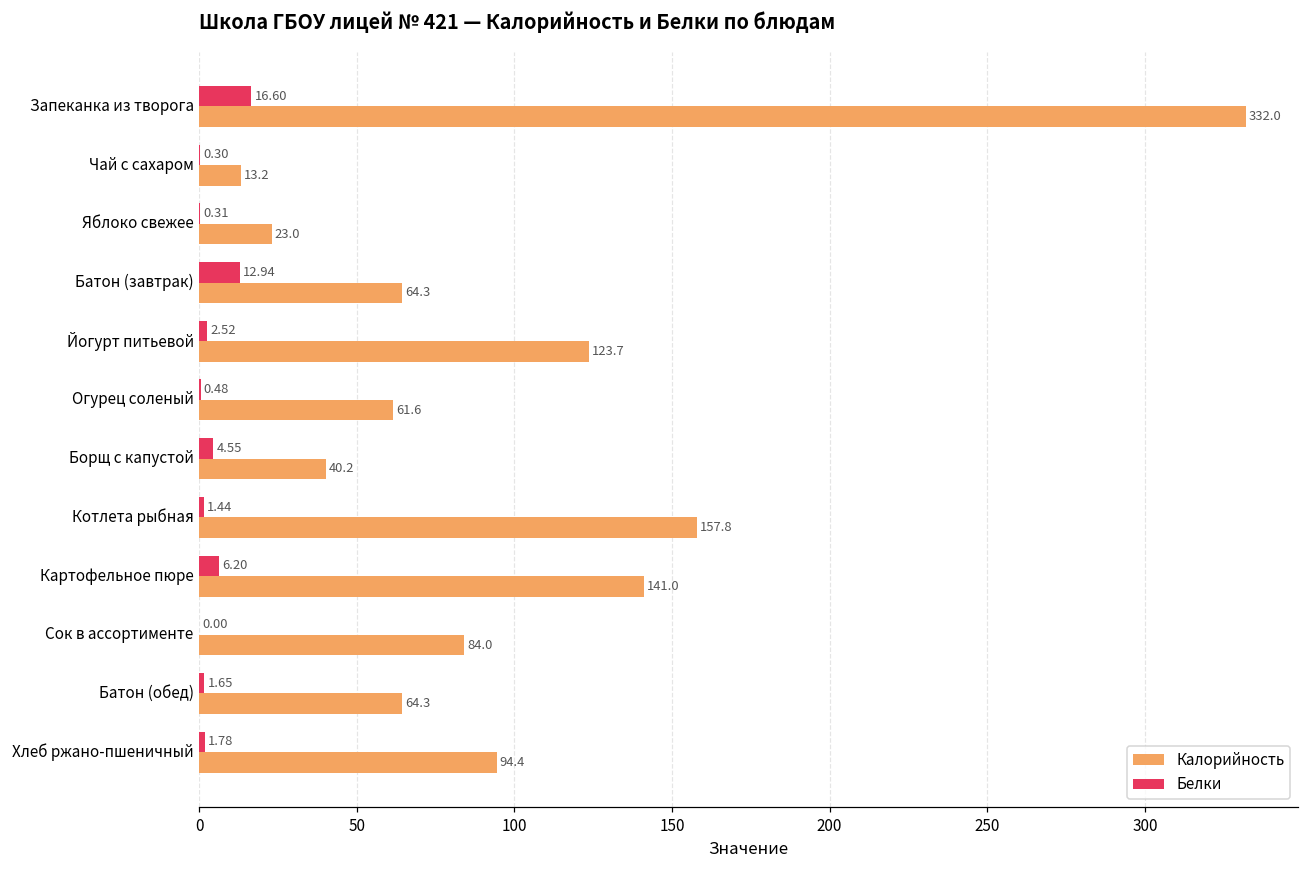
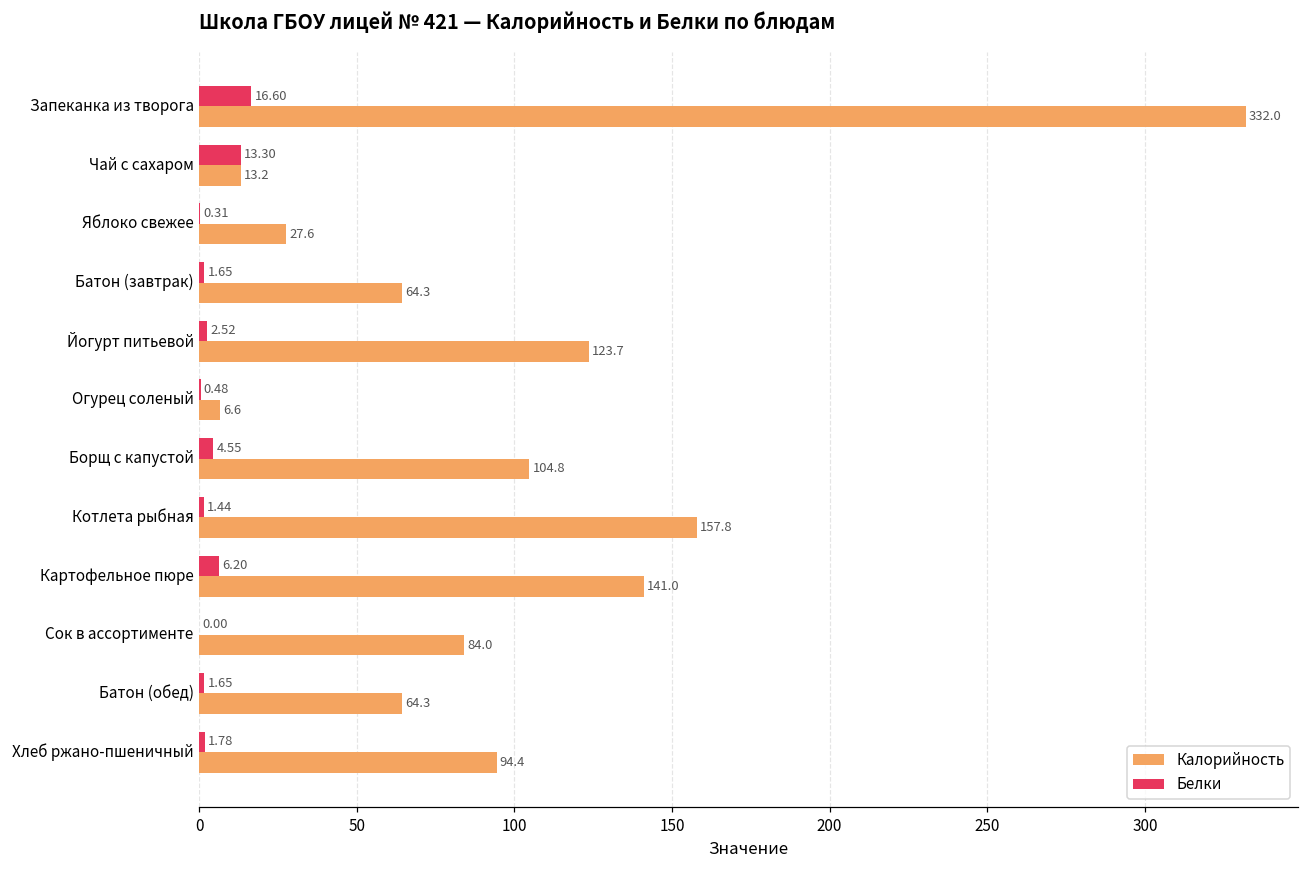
Белки, Чай с сахаром: 0.30 -> 13.30
Калорийность, Яблоко свежее: 23.0 -> 27.6
Белки, Батон (завтрак): 12.94 -> 1.65
Калорийность, Огурец соленый: 61.6 -> 6.6
Калорийность, Борщ с капустой: 40.2 -> 104.8
